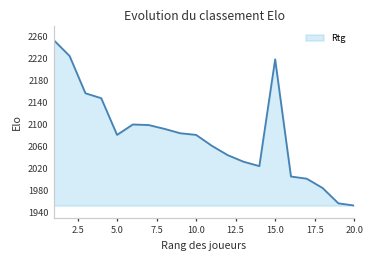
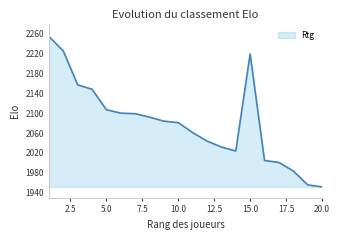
5.0: 2080 -> 2110
